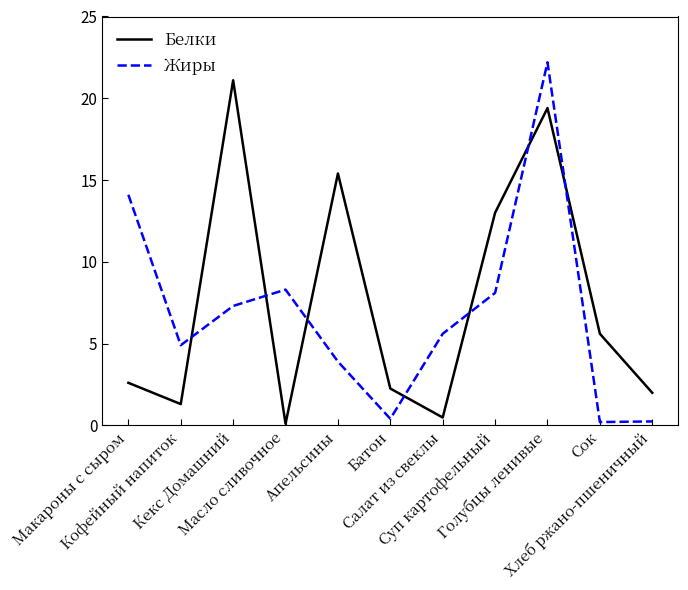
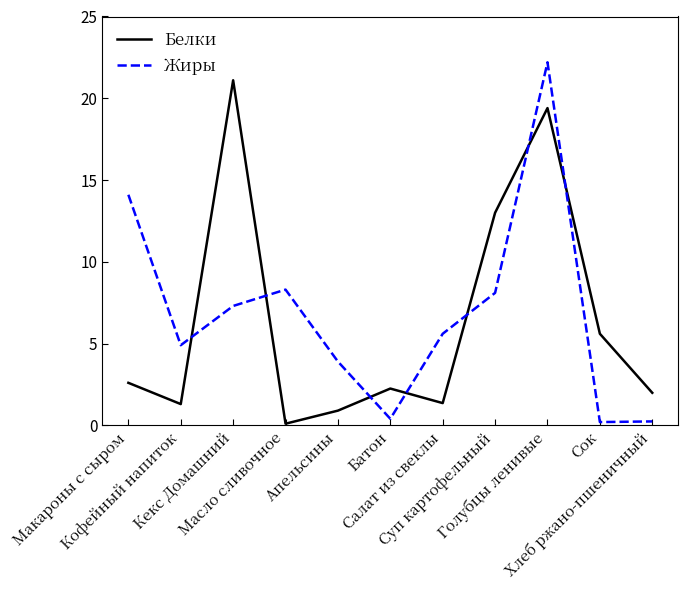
Белки, Апельсины: 15.4 -> 0.9
Белки, Салат из свеклы: 0.5 -> 1.4
